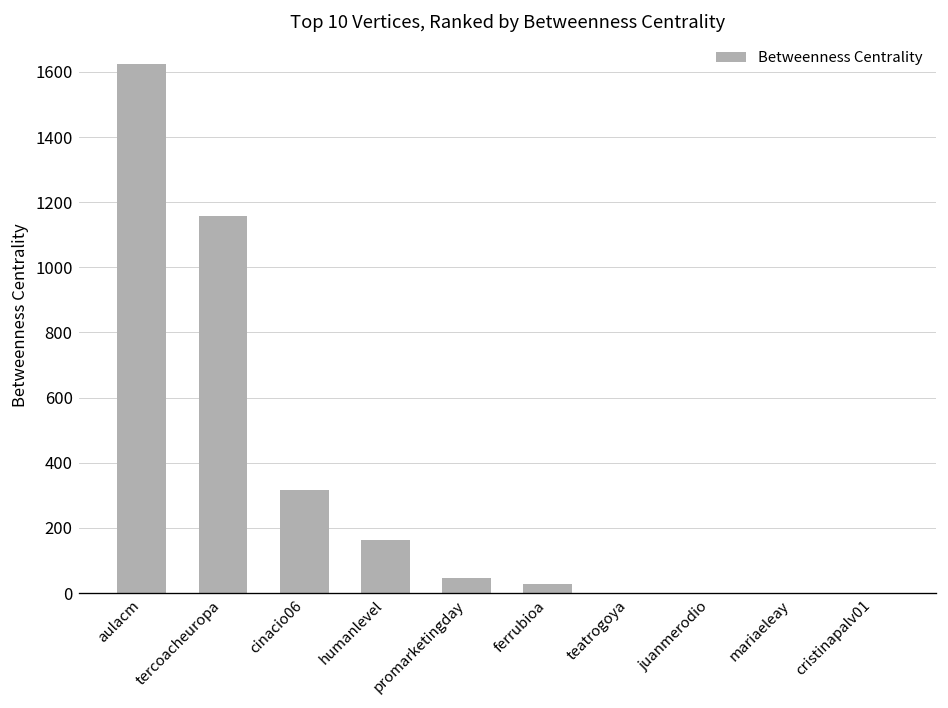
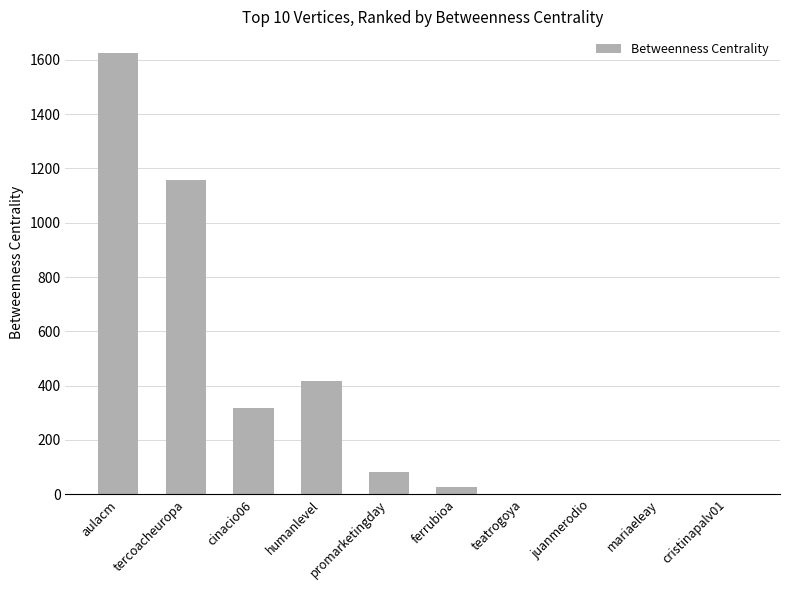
humanlevel: 160 -> 420
promarketingday: 50 -> 80
